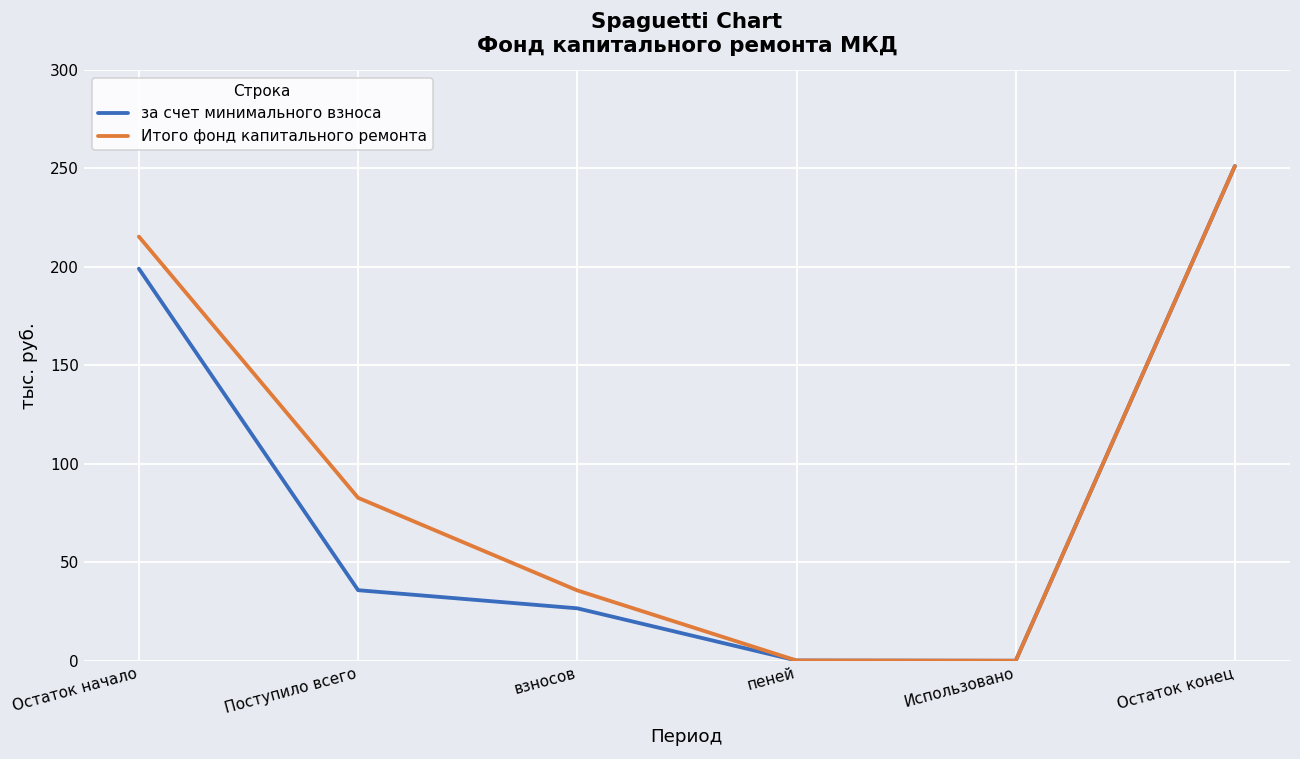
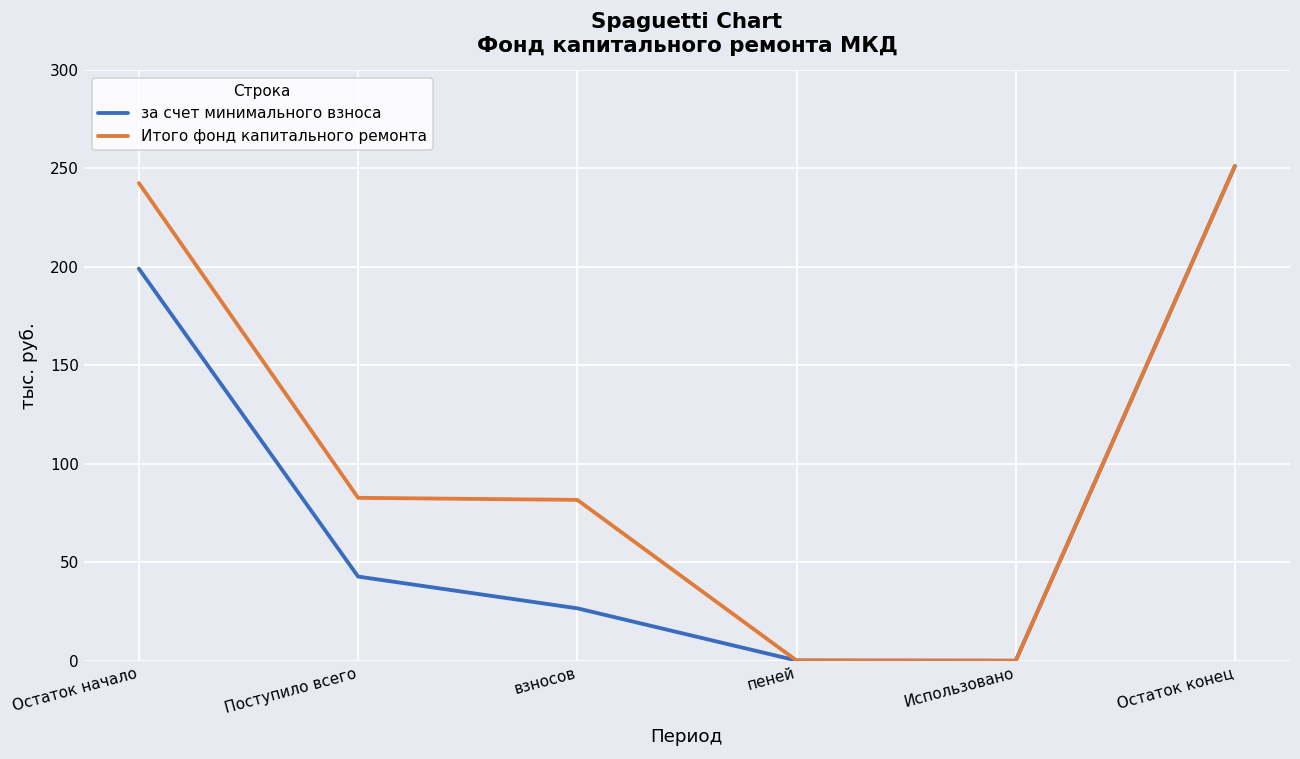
Итого фонд капитального ремонта, Остаток начало: 215 -> 243
за счет минимального взноса, Поступило всего: 36 -> 43
Итого фонд капитального ремонта, взносов: 36 -> 82
